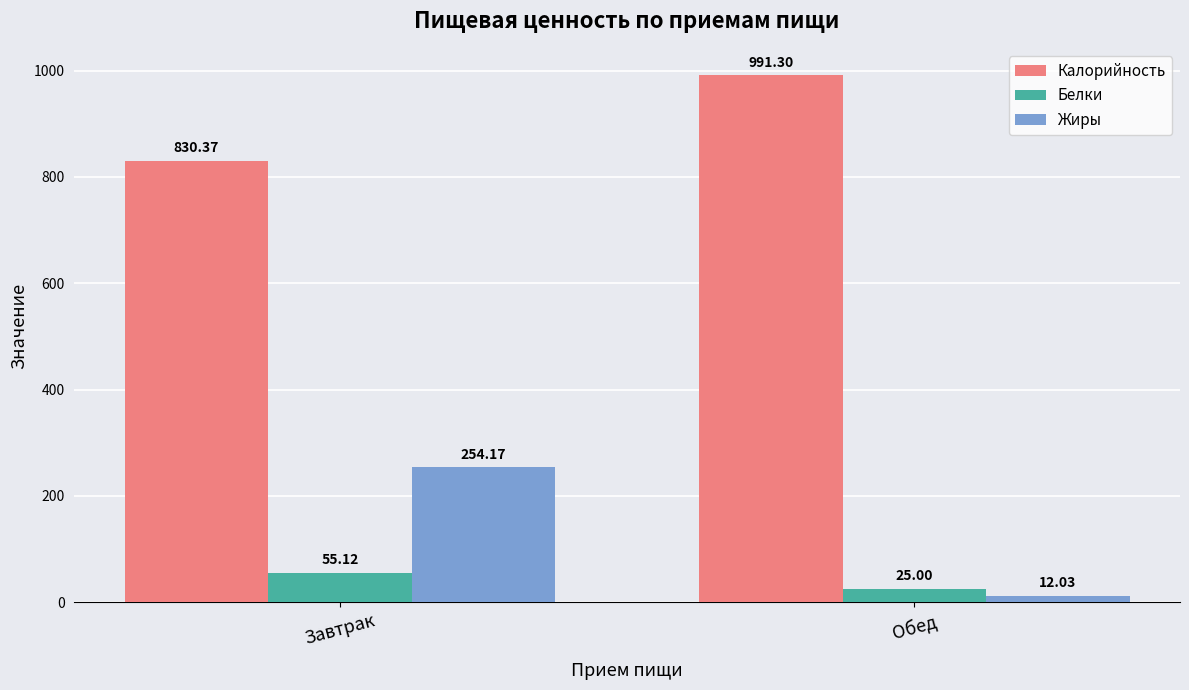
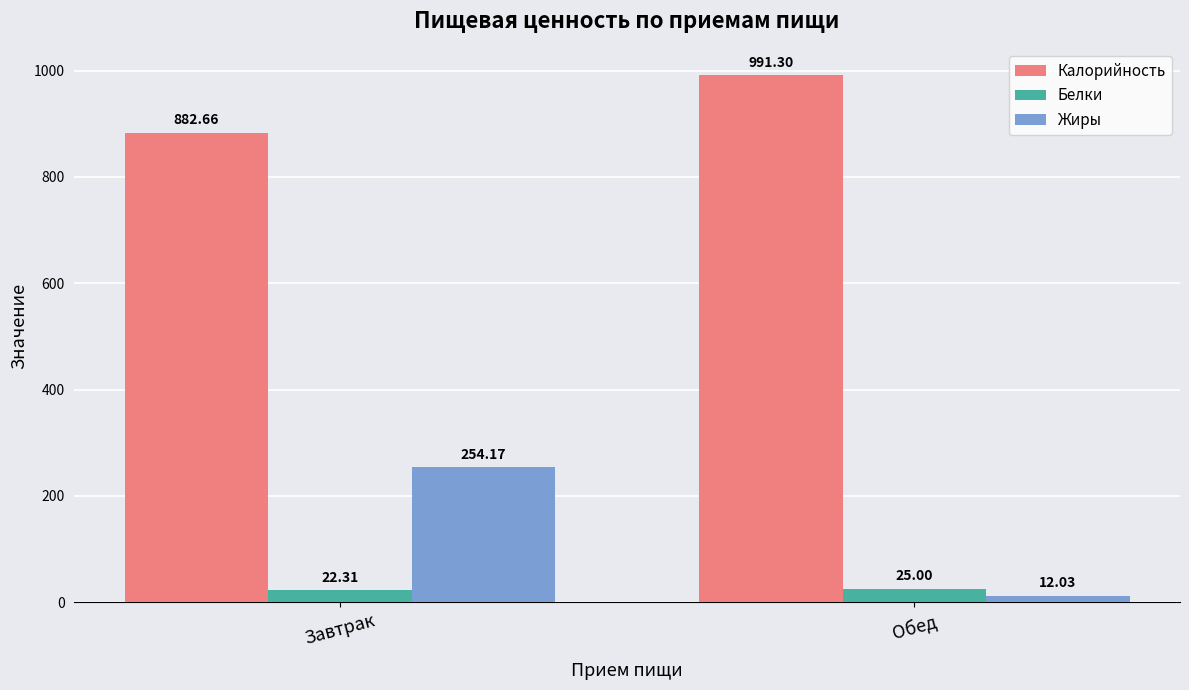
Калорийность, Завтрак: 830.37 -> 882.66
Белки, Завтрак: 55.12 -> 22.31
